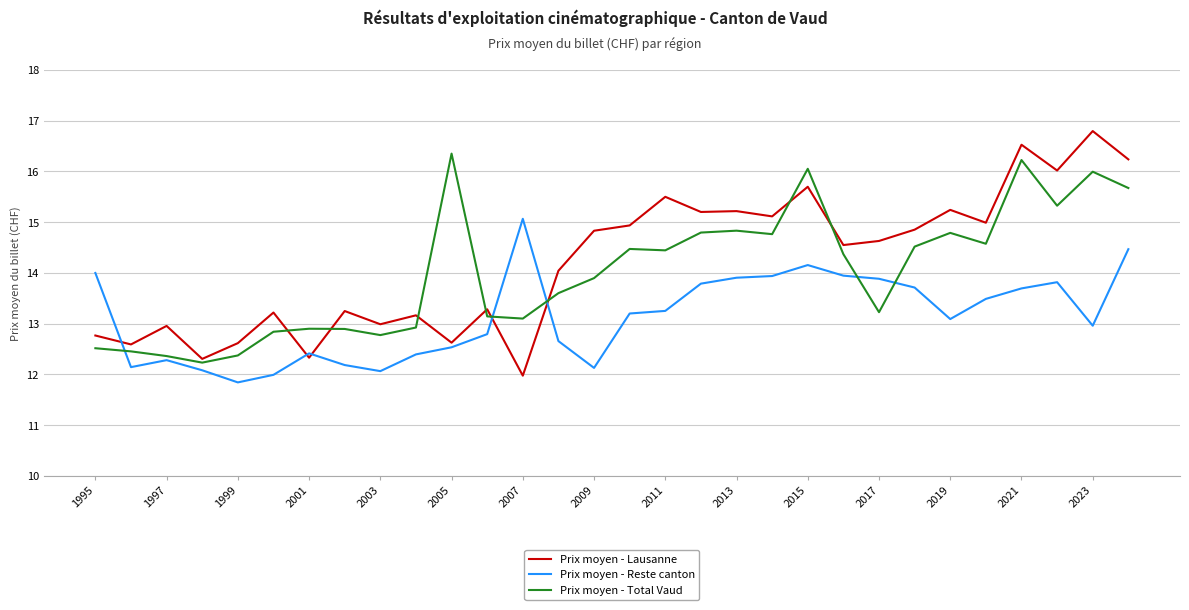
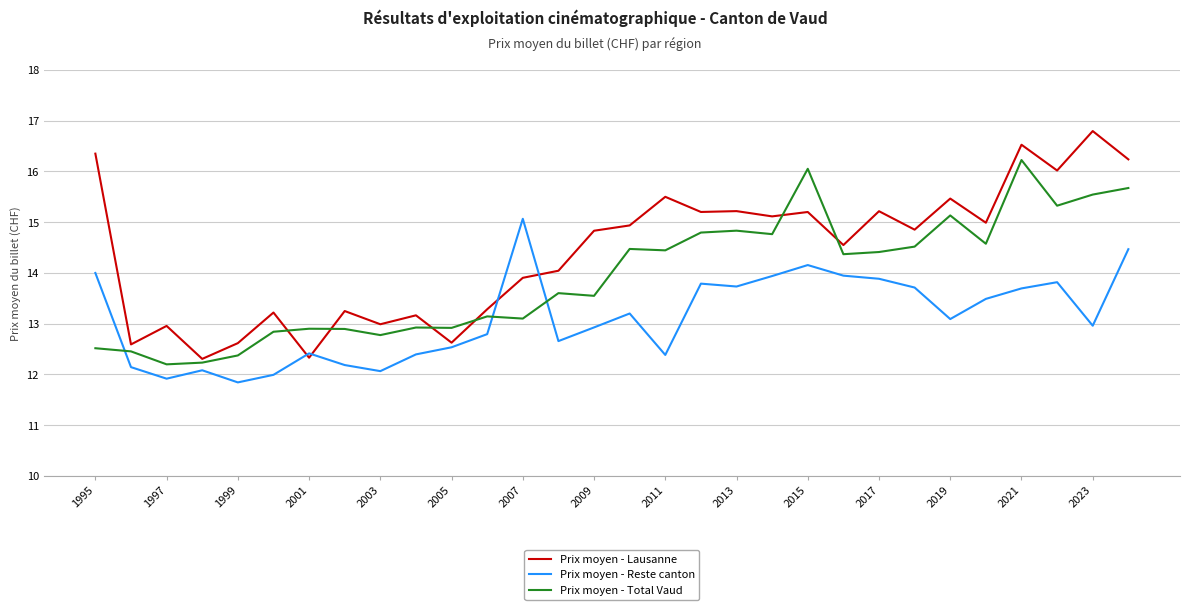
Prix moyen - Lausanne, 1995: 12.8 -> 16.4
Prix moyen - Reste canton, 1997: 12.3 -> 11.9
Prix moyen - Total Vaud, 1997: 12.4 -> 12.2
Prix moyen - Total Vaud, 2005: 16.4 -> 12.9
Prix moyen - Lausanne, 2007: 12.0 -> 13.9
Prix moyen - Reste canton, 2009: 12.1 -> 12.9
Prix moyen - Total Vaud, 2009: 13.9 -> 13.5
Prix moyen - Reste canton, 2011: 13.3 -> 12.4
Prix moyen - Reste canton, 2013: 13.9 -> 13.7
Prix moyen - Lausanne, 2015: 15.7 -> 15.2
Prix moyen - Lausanne, 2017: 14.6 -> 15.2
Prix moyen - Total Vaud, 2017: 13.2 -> 14.4
Prix moyen - Lausanne, 2019: 15.2 -> 15.5
Prix moyen - Total Vaud, 2019: 14.8 -> 15.1
Prix moyen - Total Vaud, 2023: 16.0 -> 15.5
